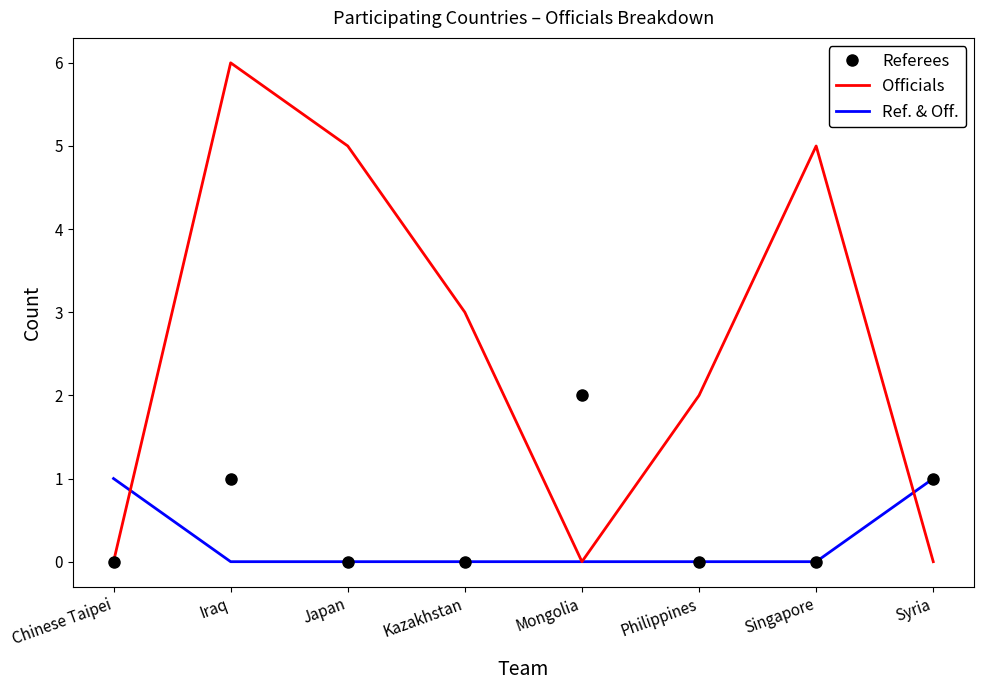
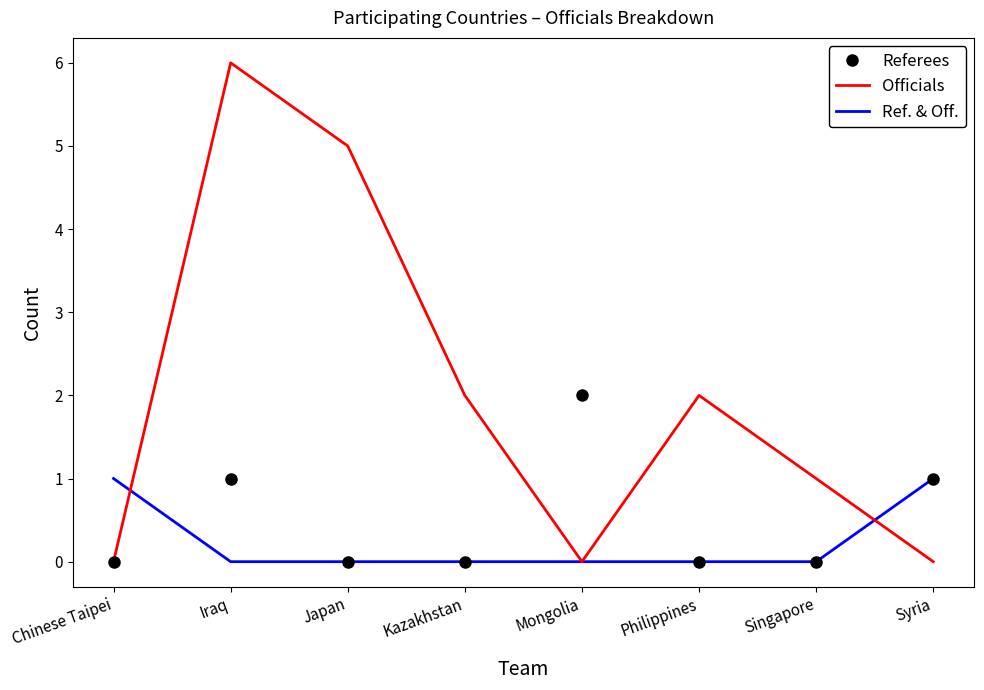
Officials, Kazakhstan: 3 -> 2
Officials, Singapore: 5 -> 1
